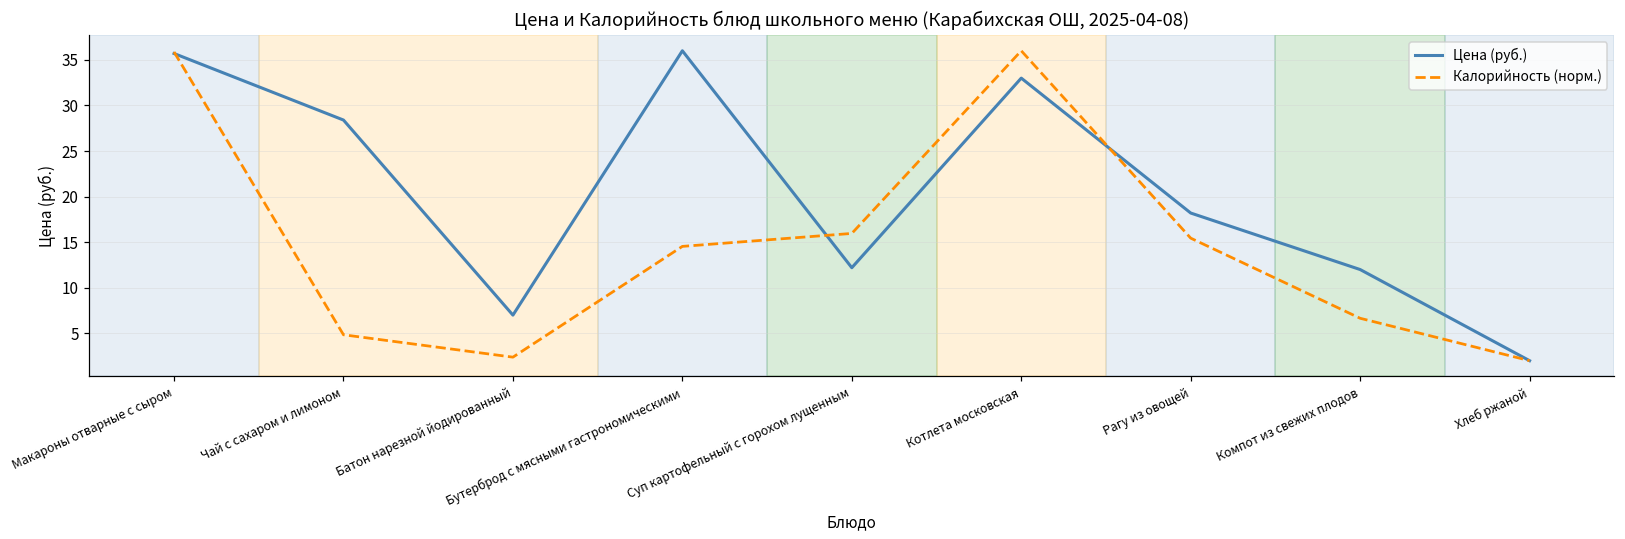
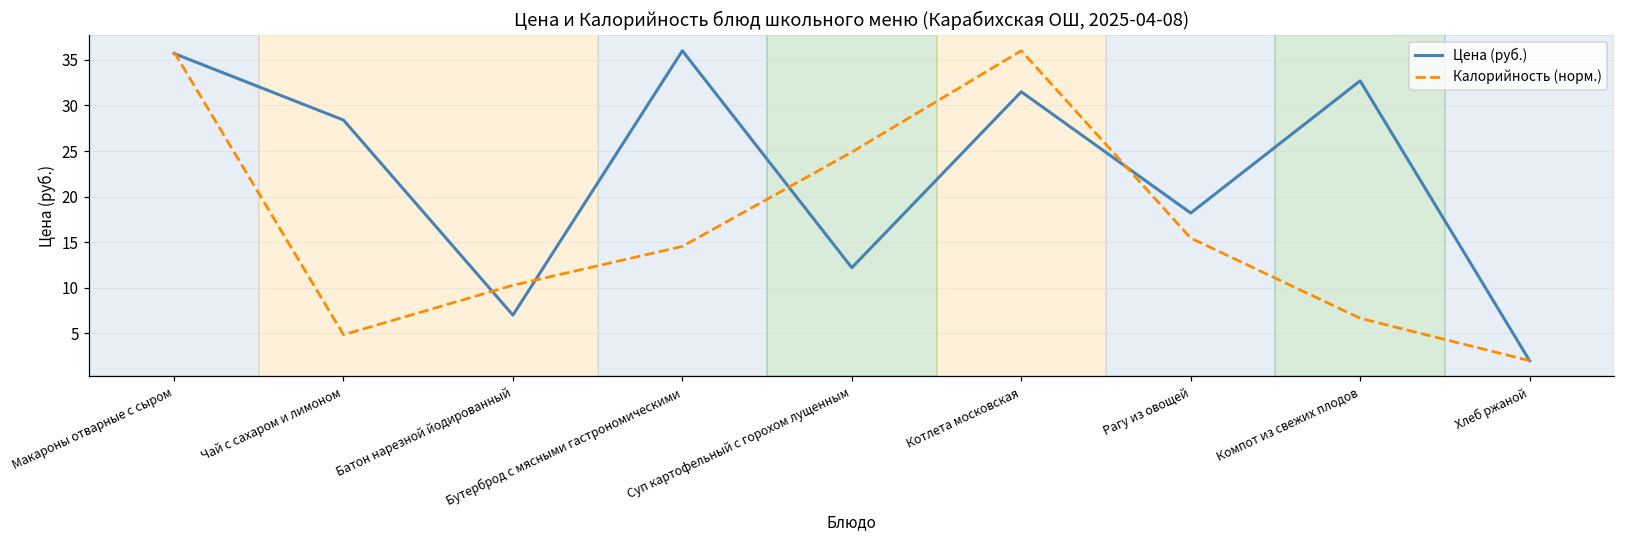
Калорийность (норм.), Батон нарезной йодированный: 2 -> 10
Калорийность (норм.), Суп картофельный с горохом лущенным: 16 -> 25
Цена (руб.), Котлета московская: 33 -> 32
Цена (руб.), Компот из свежих плодов: 12 -> 33
